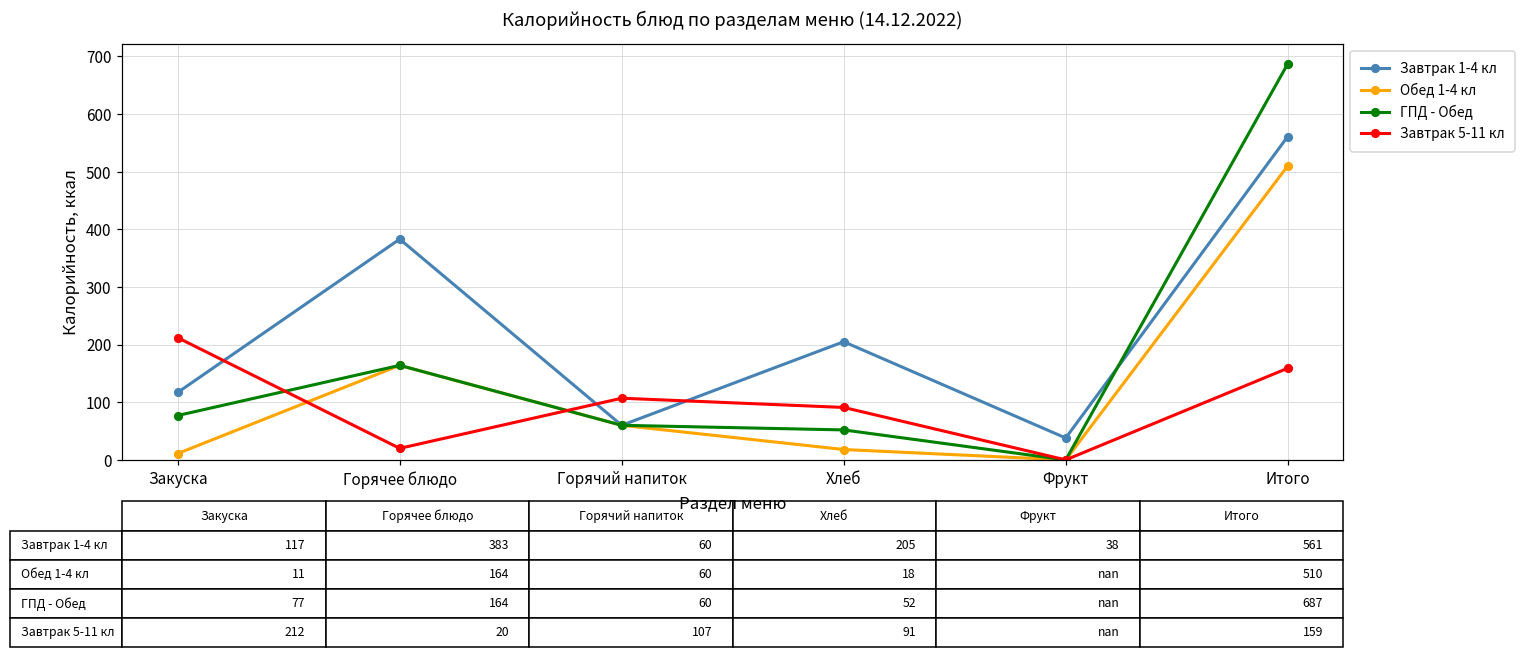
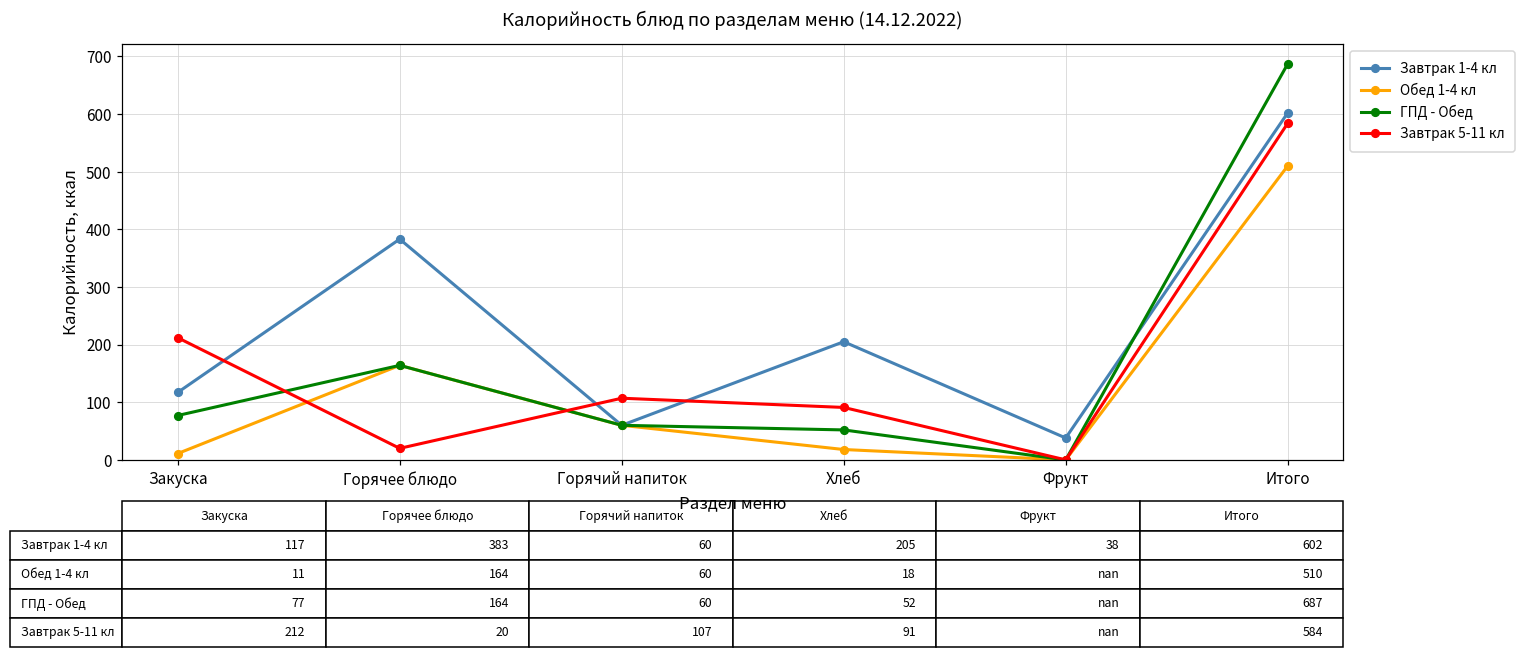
Завтрак 1-4 кл, Итого: 561 -> 602
Завтрак 5-11 кл, Итого: 159 -> 584
